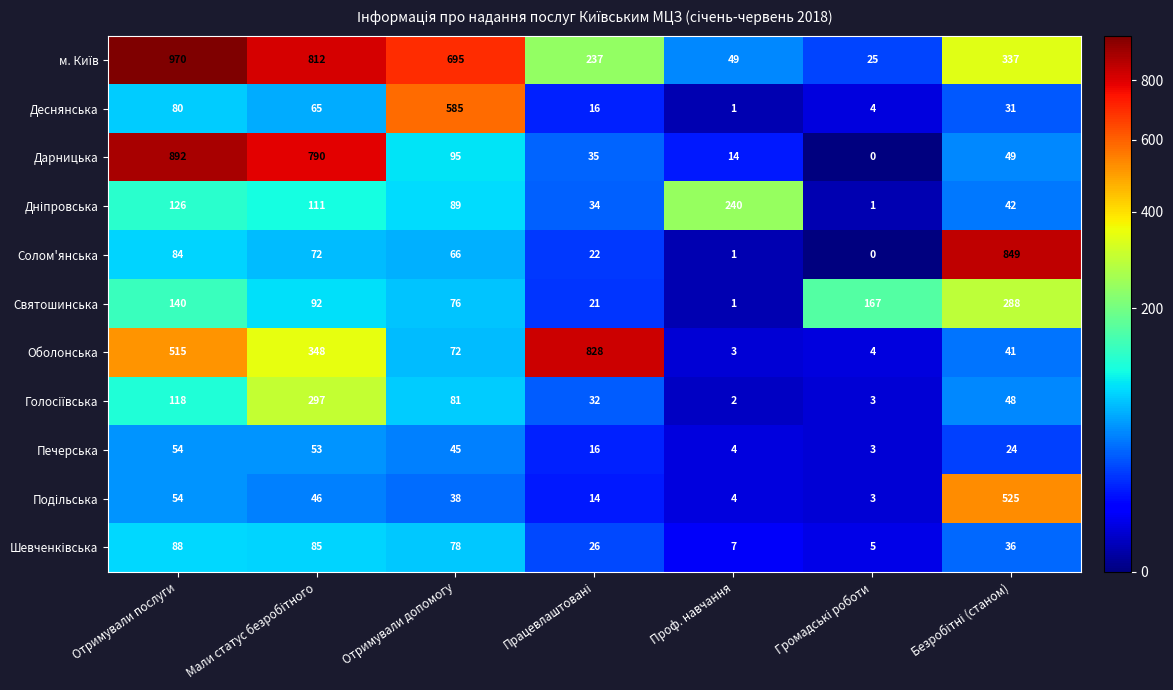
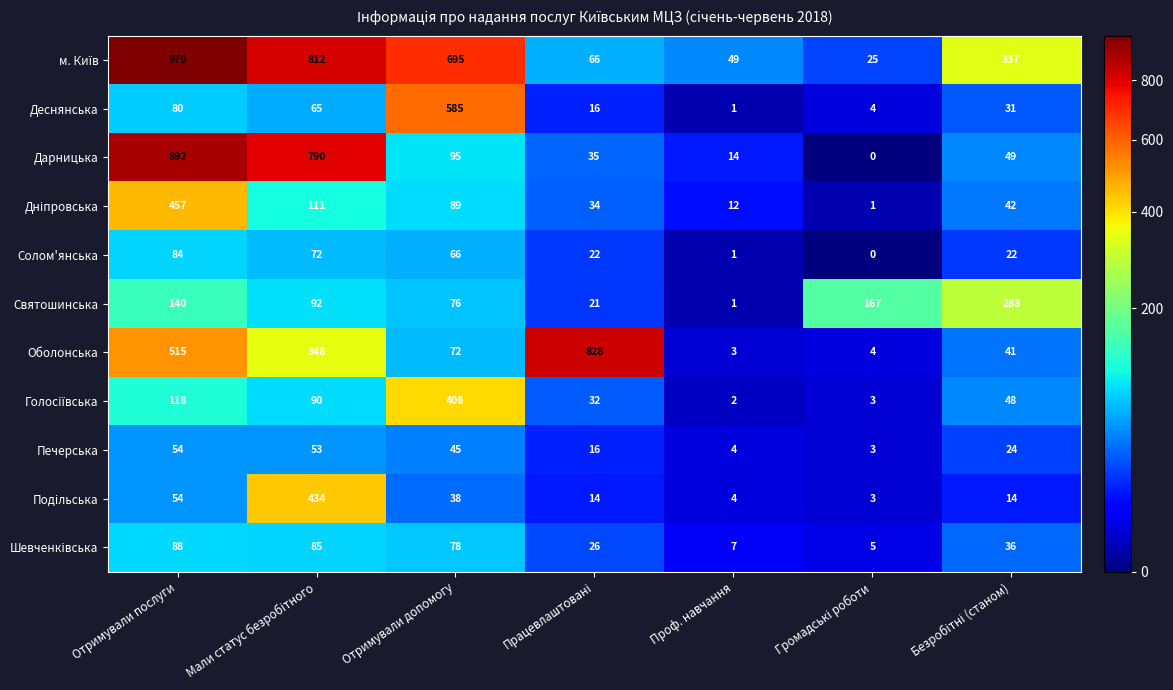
м. Київ, Працевлаштовані: 237 -> 66
Дніпровська, Отримували послуги: 126 -> 457
Дніпровська, Проф. навчання: 240 -> 12
Солом'янська, Безробітні (станом): 849 -> 22
Голосіївська, Мали статус безробітного: 297 -> 90
Голосіївська, Отримували допомогу: 81 -> 408
Подільська, Мали статус безробітного: 46 -> 434
Подільська, Безробітні (станом): 525 -> 14
